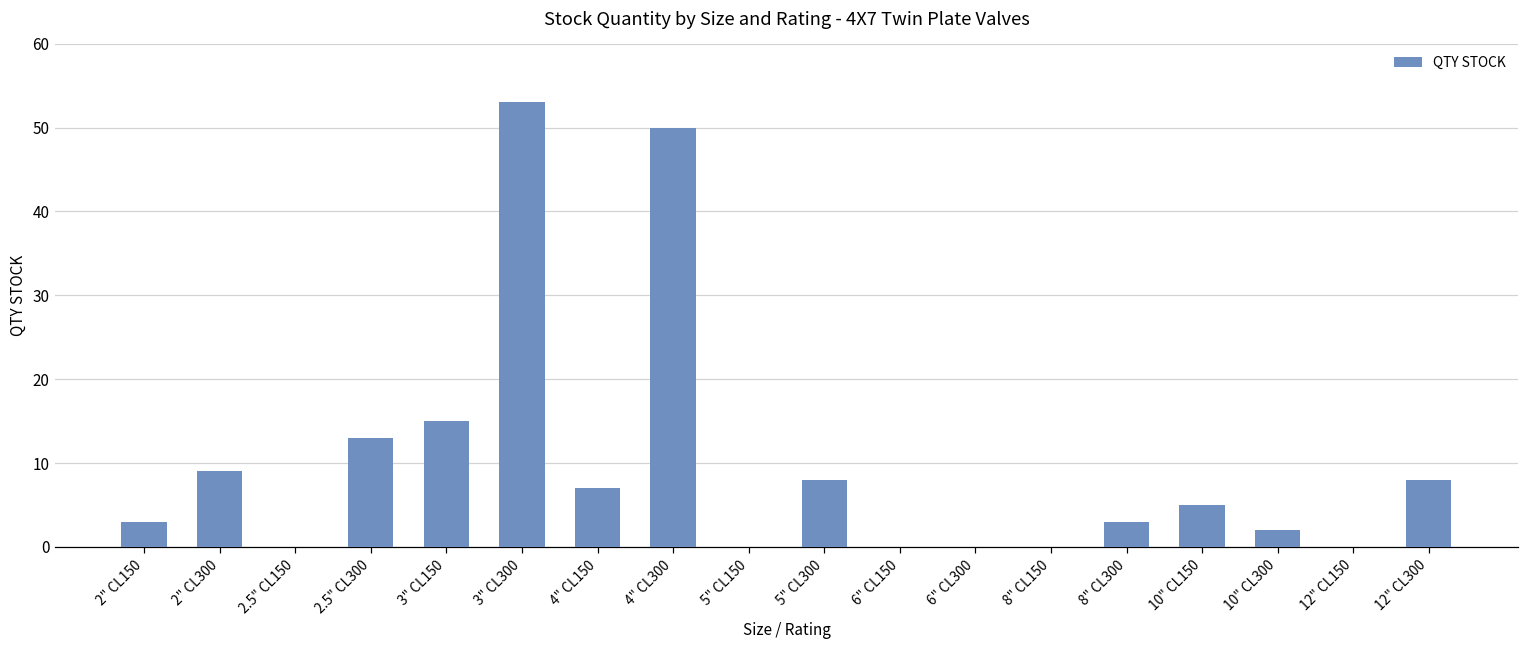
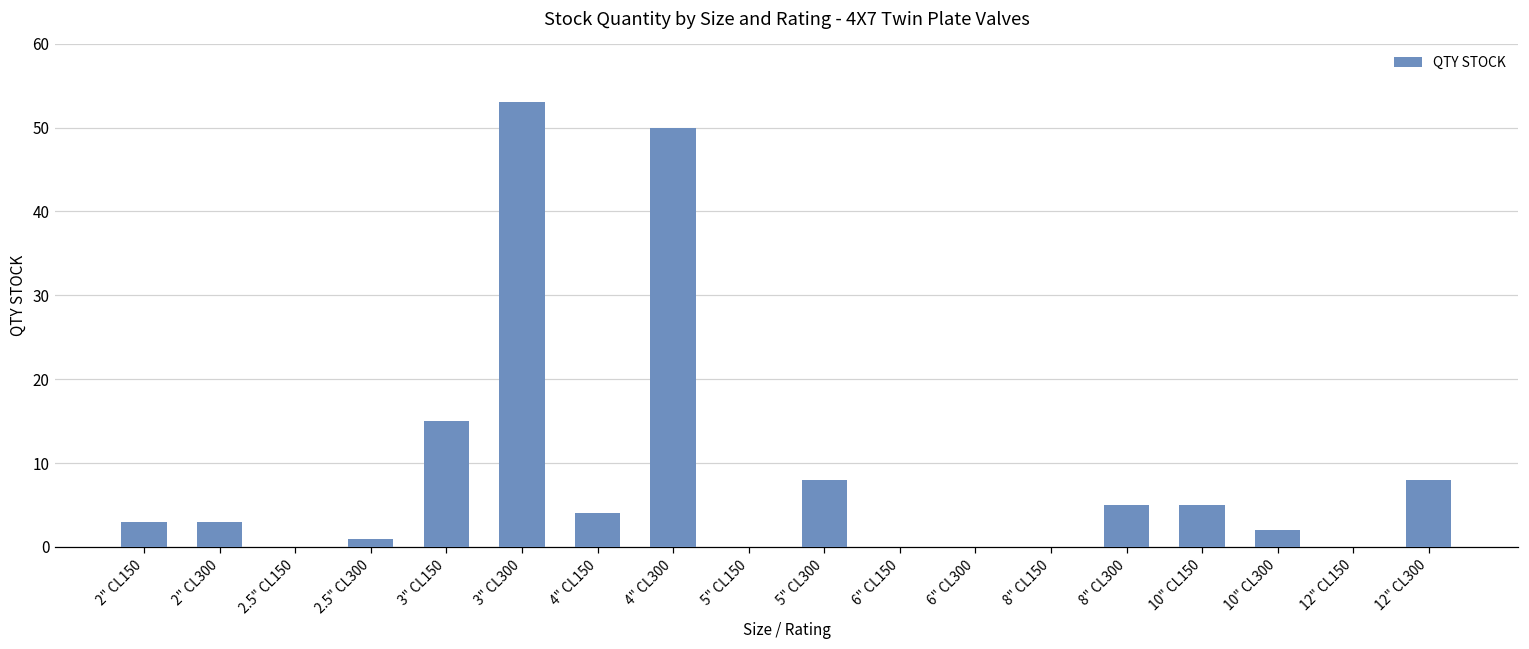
2" CL300: 9 -> 3
2.5" CL300: 13 -> 1
4" CL150: 7 -> 4
8" CL300: 3 -> 5
